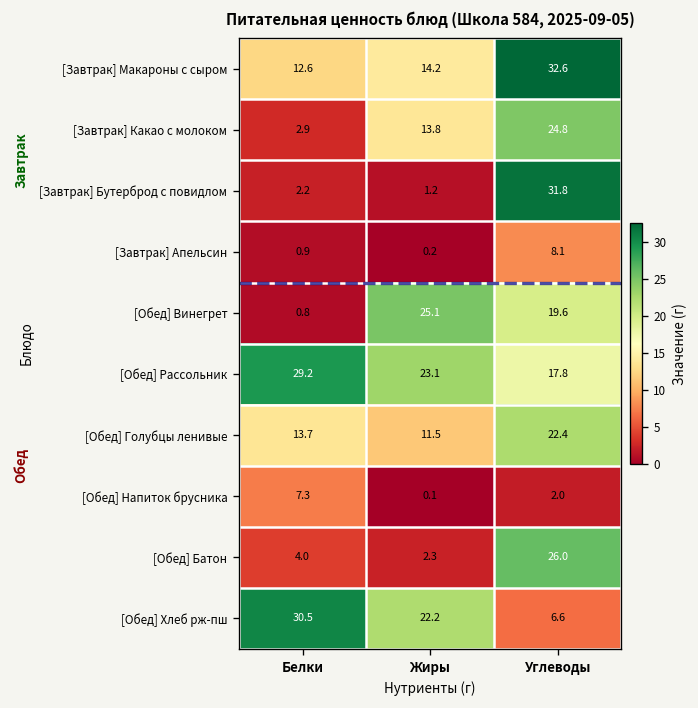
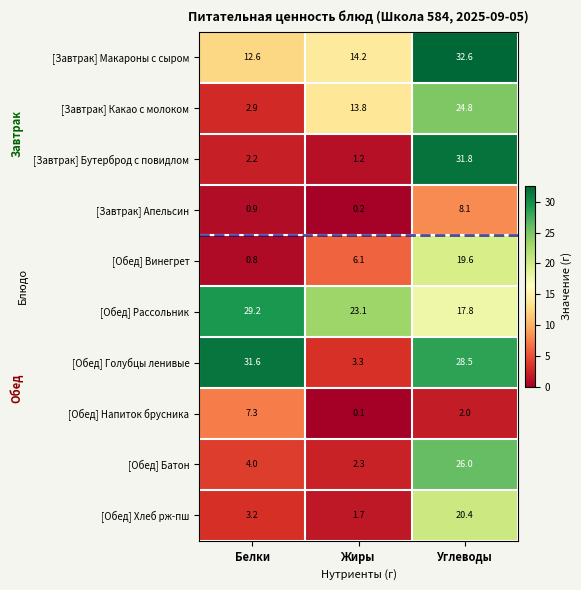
[Обед] Винегрет, Жиры: 25.1 -> 6.1
[Обед] Голубцы ленивые, Белки: 13.7 -> 31.6
[Обед] Голубцы ленивые, Жиры: 11.5 -> 3.3
[Обед] Голубцы ленивые, Углеводы: 22.4 -> 28.5
[Обед] Хлеб рж-пш, Белки: 30.5 -> 3.2
[Обед] Хлеб рж-пш, Жиры: 22.2 -> 1.7
[Обед] Хлеб рж-пш, Углеводы: 6.6 -> 20.4
